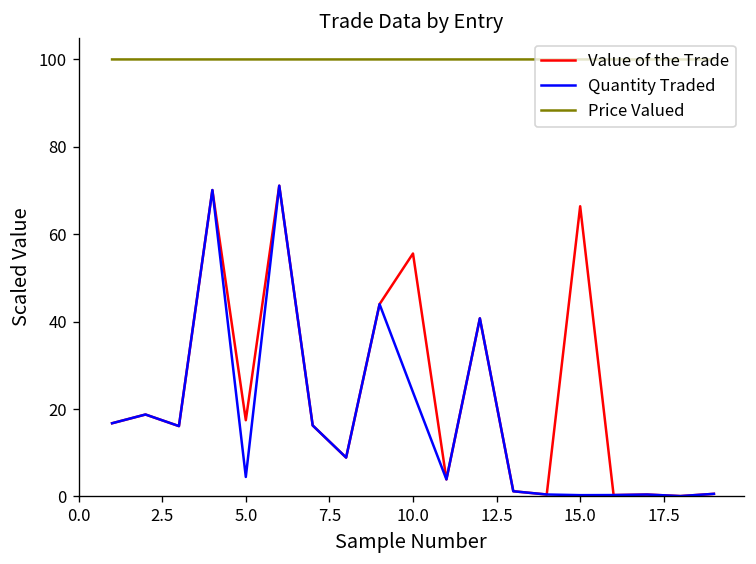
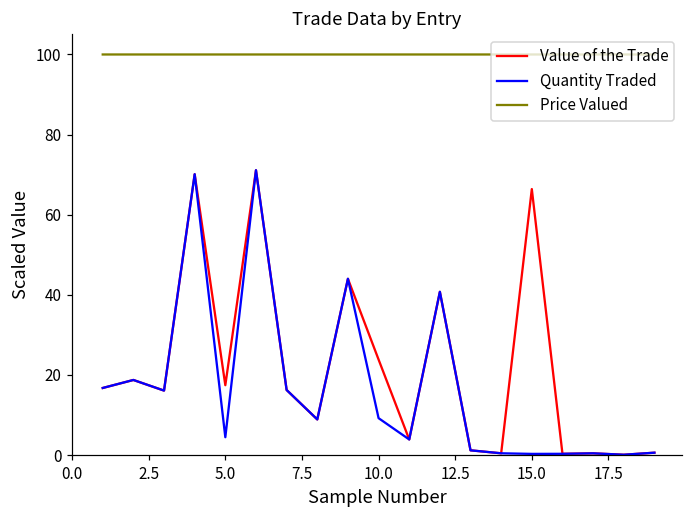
Value of the Trade, 10.0: 56 -> 24
Quantity Traded, 10.0: 24 -> 9
